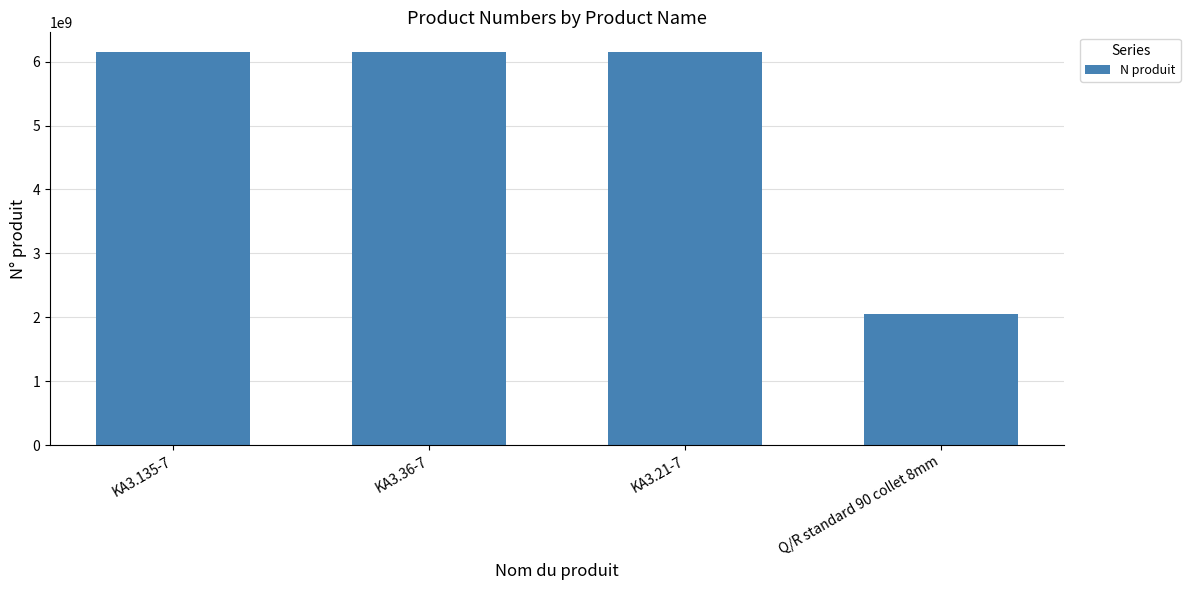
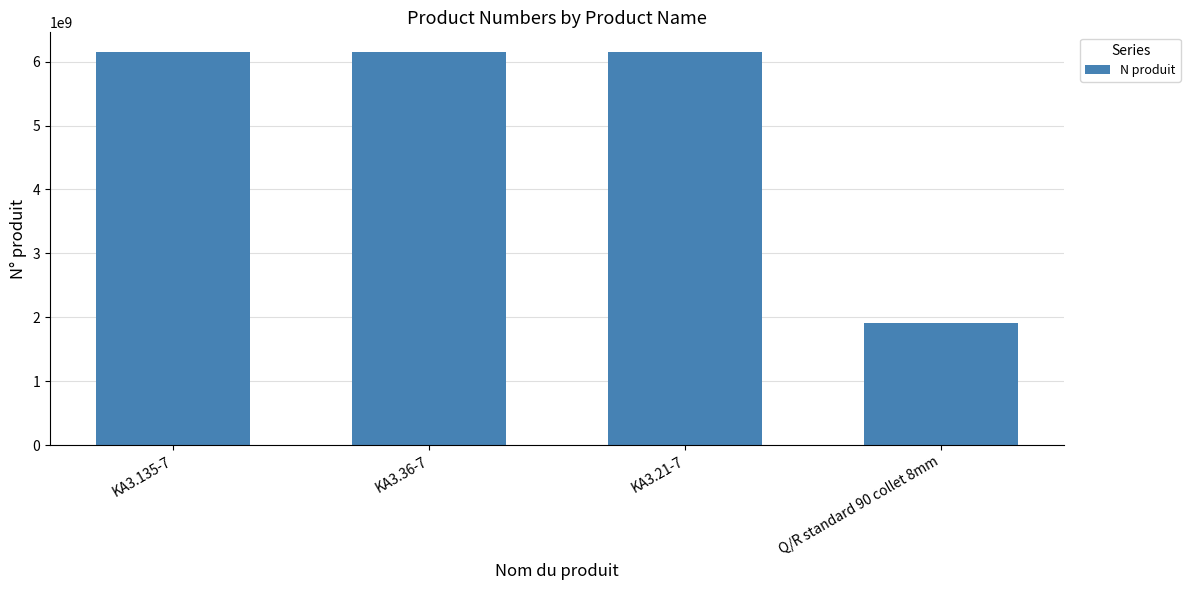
Q/R standard 90 collet 8mm: 2100000000 -> 1900000000
